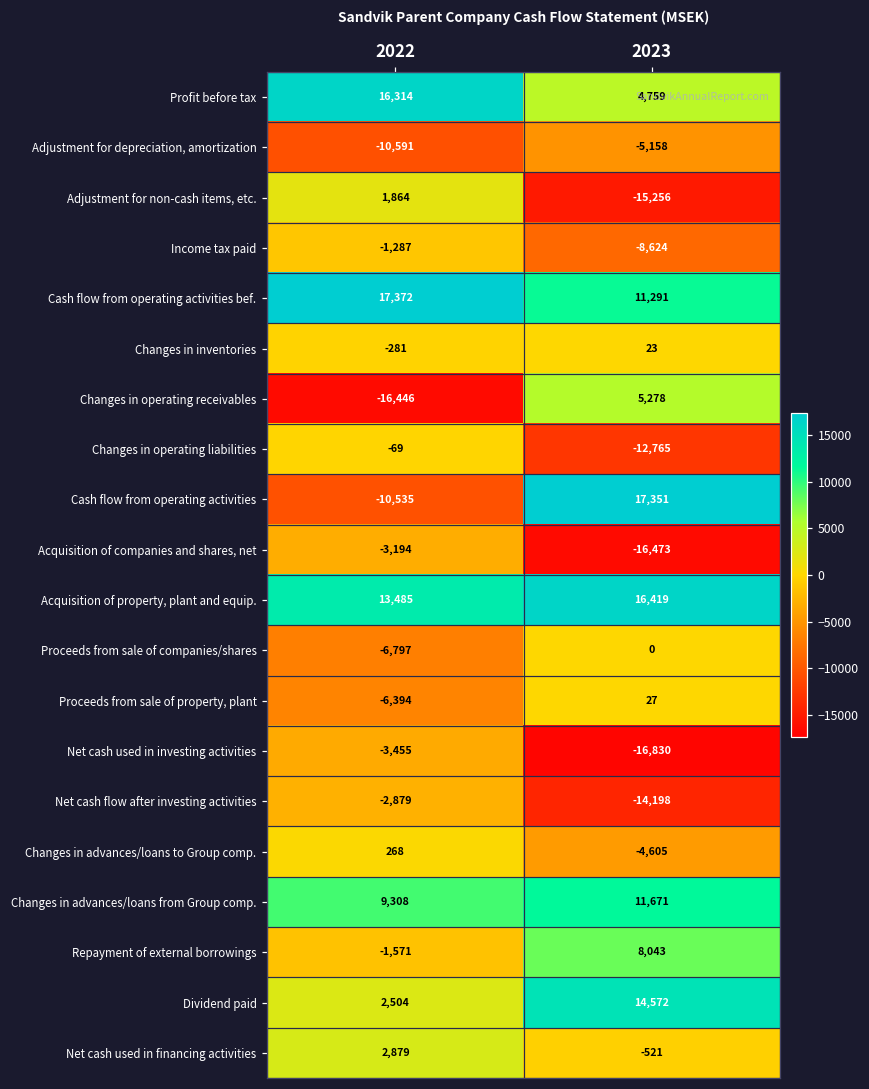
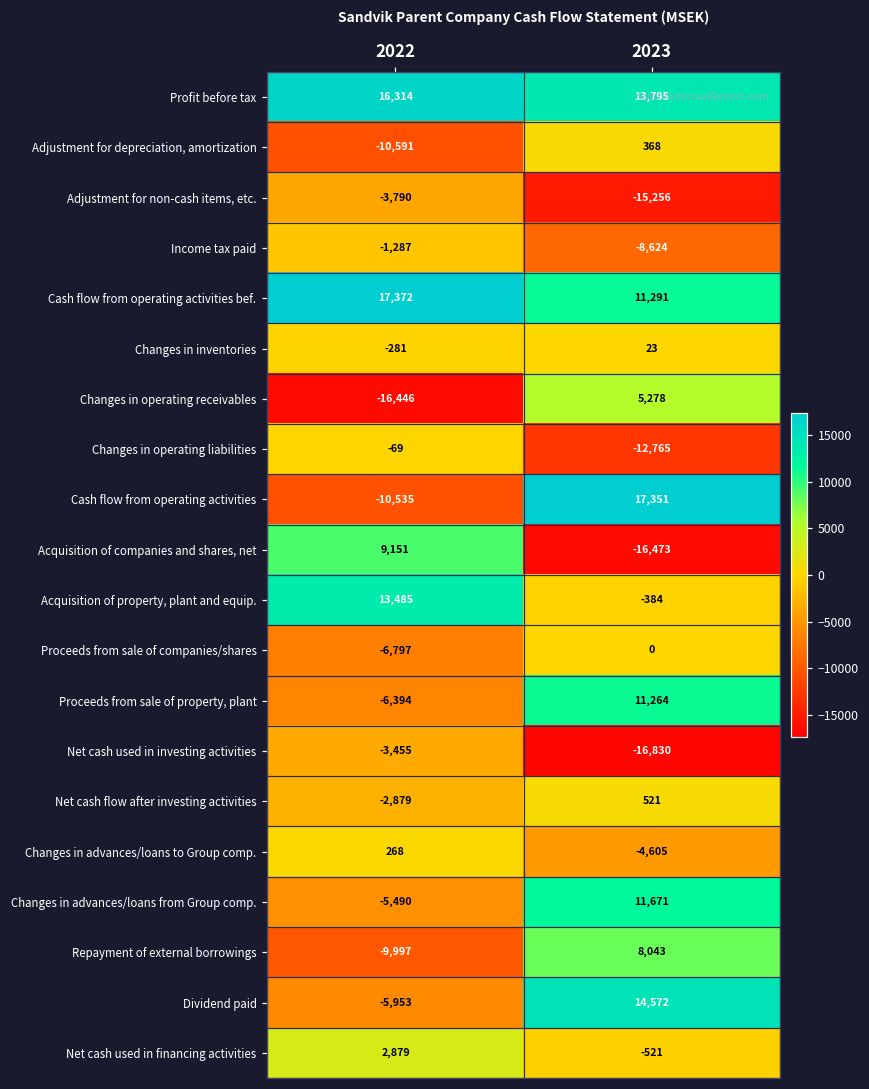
Profit before tax, 2023: 4,759 -> 13,795
Adjustment for depreciation, amortization, 2023: -5,158 -> 368
Adjustment for non-cash items, etc., 2022: 1,864 -> -3,790
Acquisition of companies and shares, net, 2022: -3,194 -> 9,151
Acquisition of property, plant and equip., 2023: 16,419 -> -384
Proceeds from sale of property, plant, 2023: 27 -> 11,264
Net cash flow after investing activities, 2023: -14,198 -> 521
Changes in advances/loans from Group comp., 2022: 9,308 -> -5,490
Repayment of external borrowings, 2022: -1,571 -> -9,997
Dividend paid, 2022: 2,504 -> -5,953
